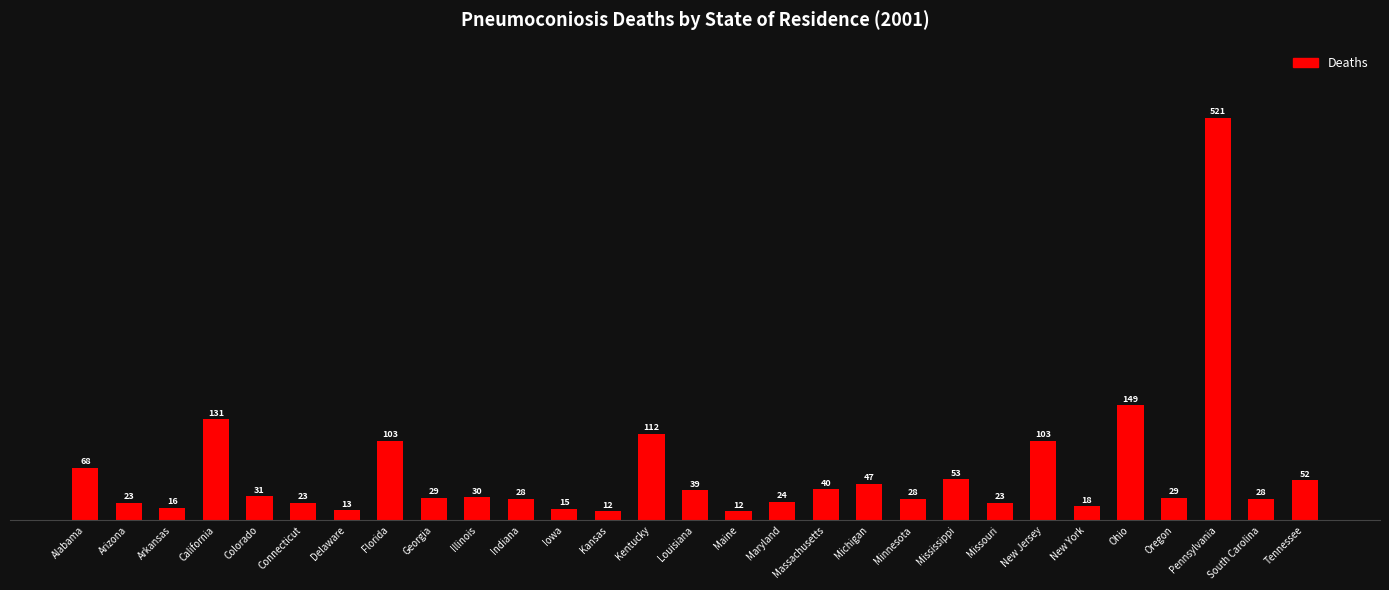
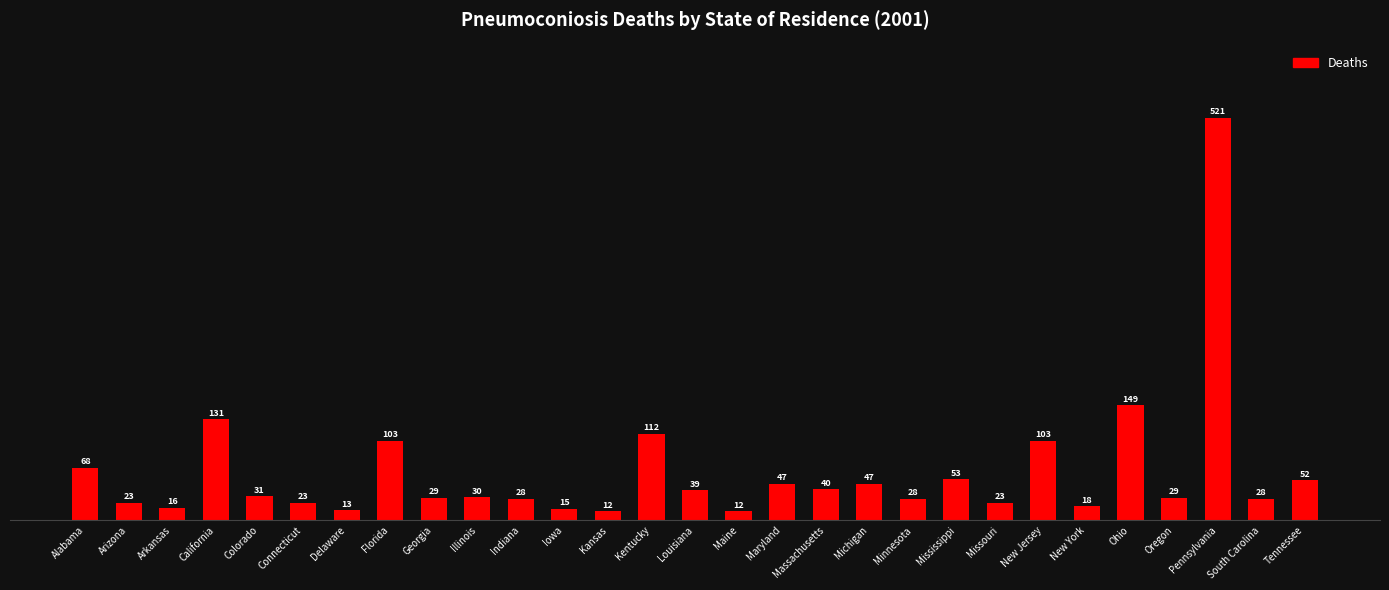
Maryland: 24 -> 47
